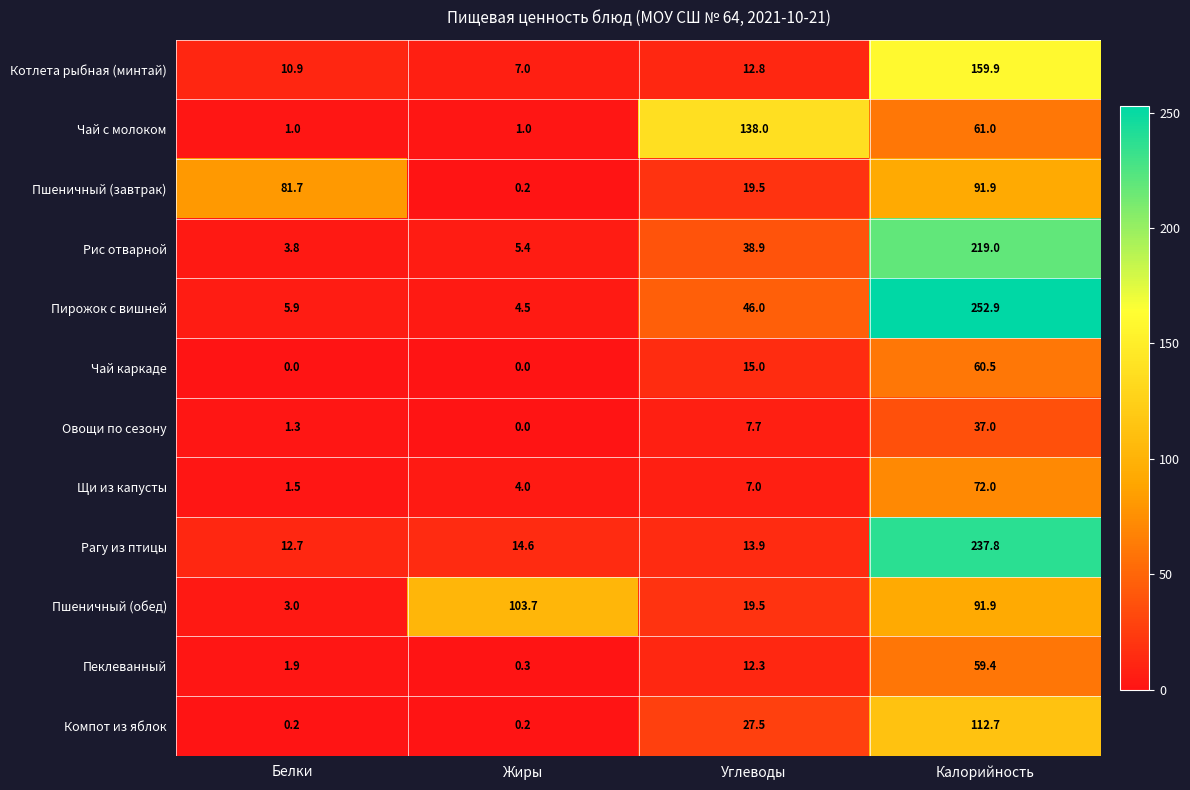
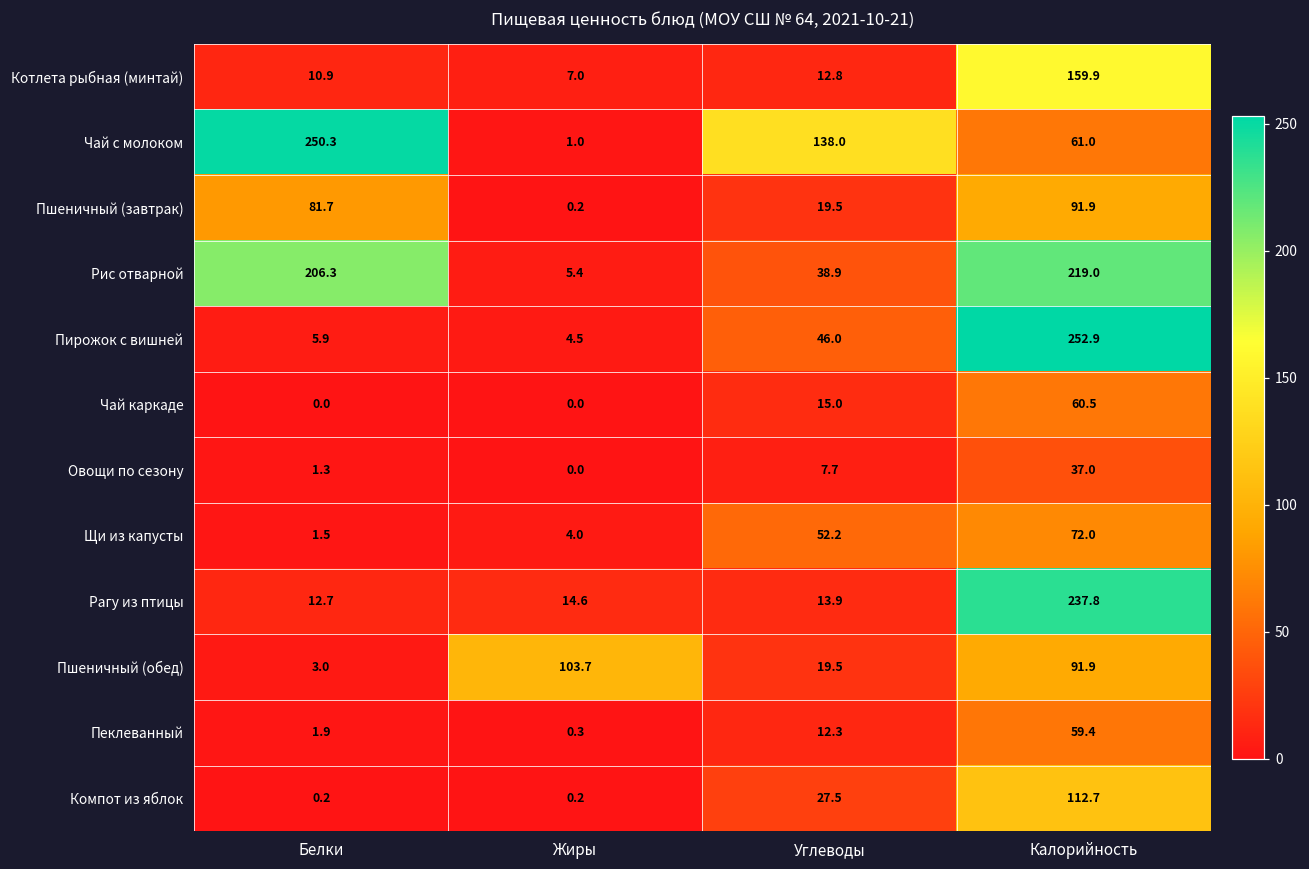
Чай с молоком, Белки: 1.0 -> 250.3
Рис отварной, Белки: 3.8 -> 206.3
Щи из капусты, Углеводы: 7.0 -> 52.2
